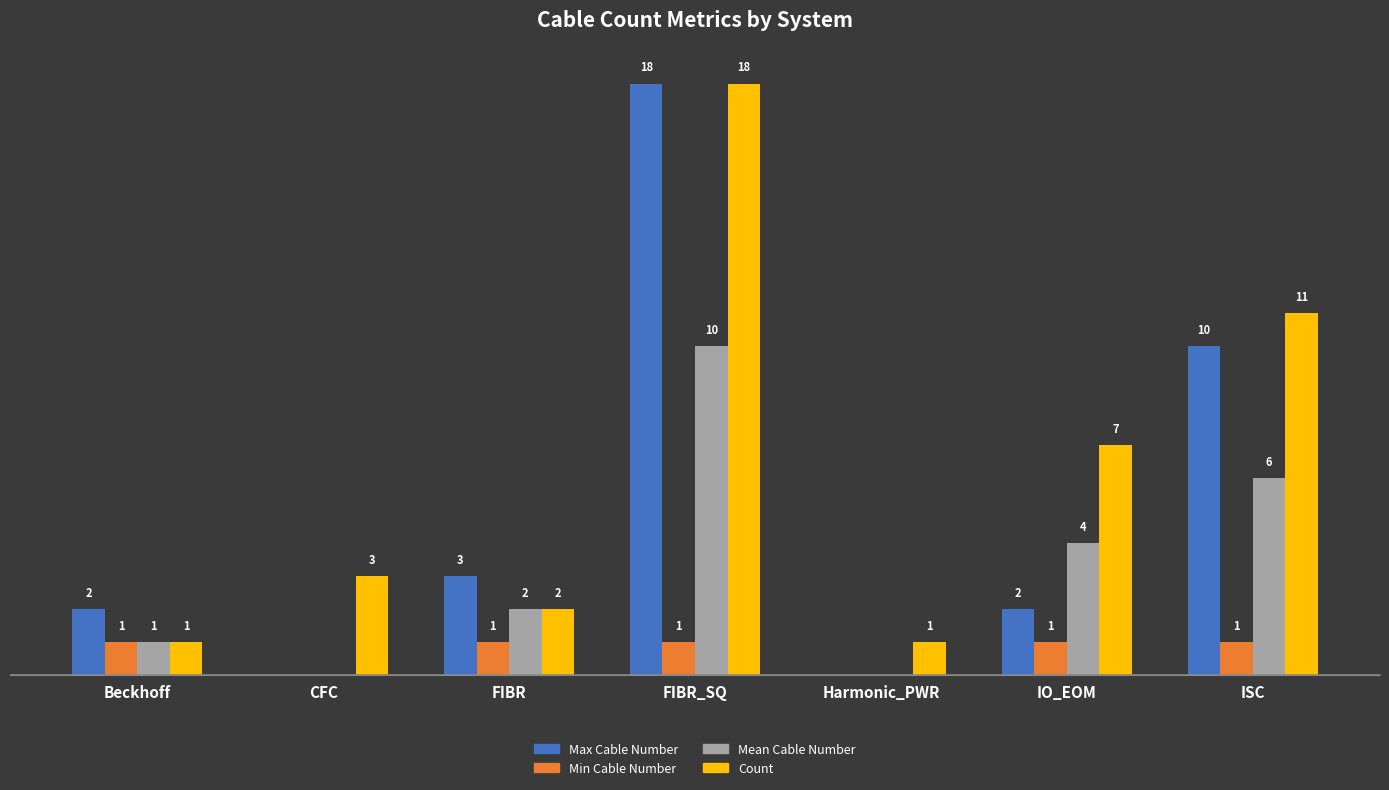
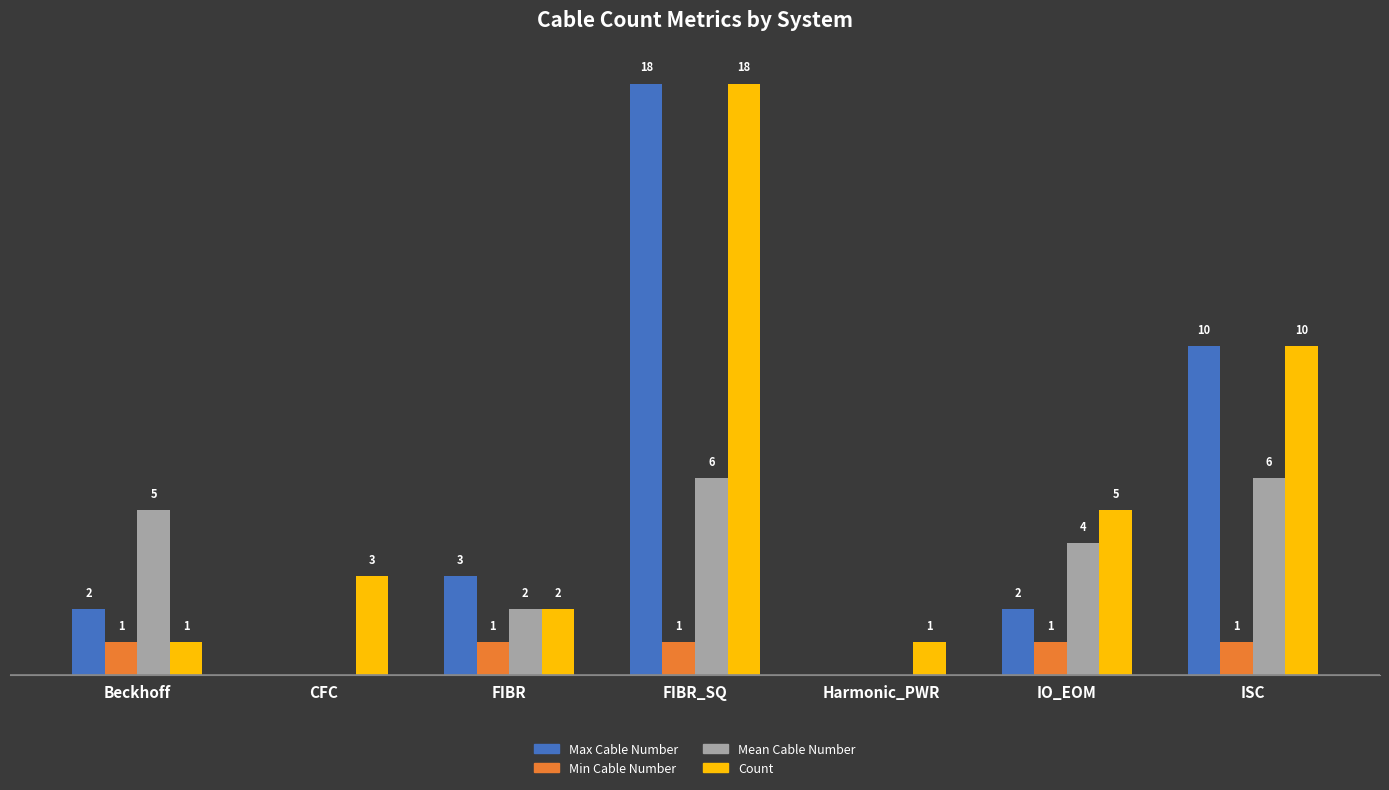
Mean Cable Number, Beckhoff: 1 -> 5
Mean Cable Number, FIBR_SQ: 10 -> 6
Count, IO_EOM: 7 -> 5
Count, ISC: 11 -> 10
